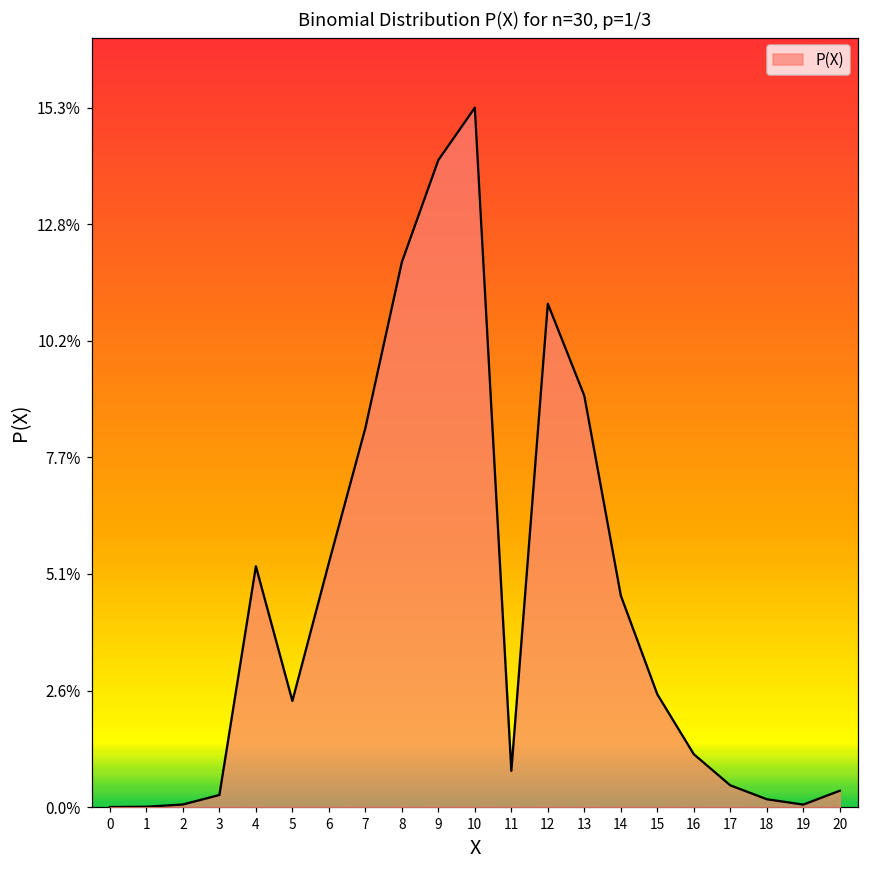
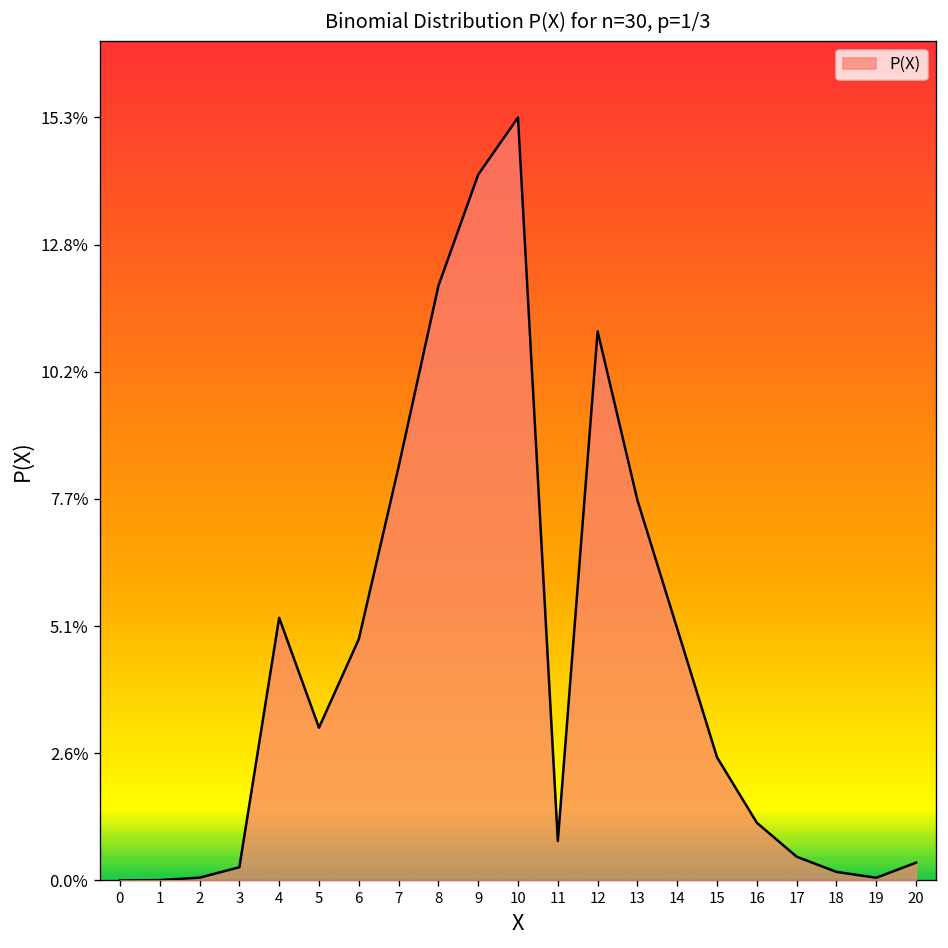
5: 2.3% -> 3.1%
6: 5.3% -> 4.8%
13: 9.0% -> 7.6%
14: 4.6% -> 5.0%
